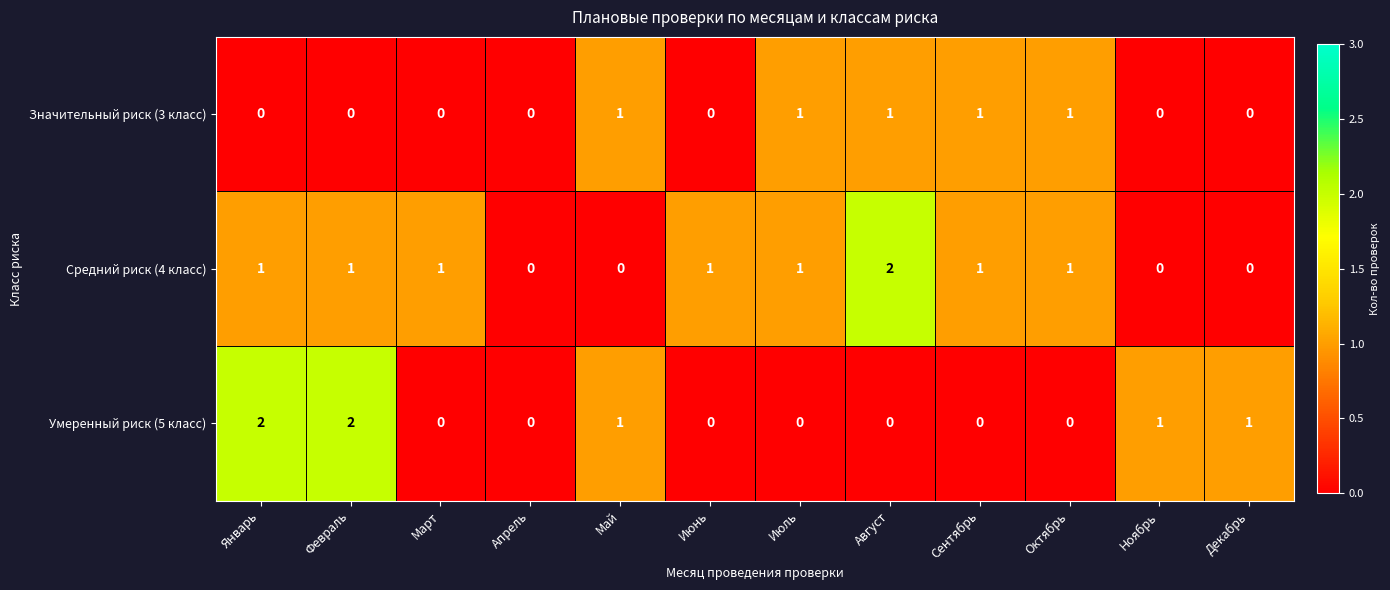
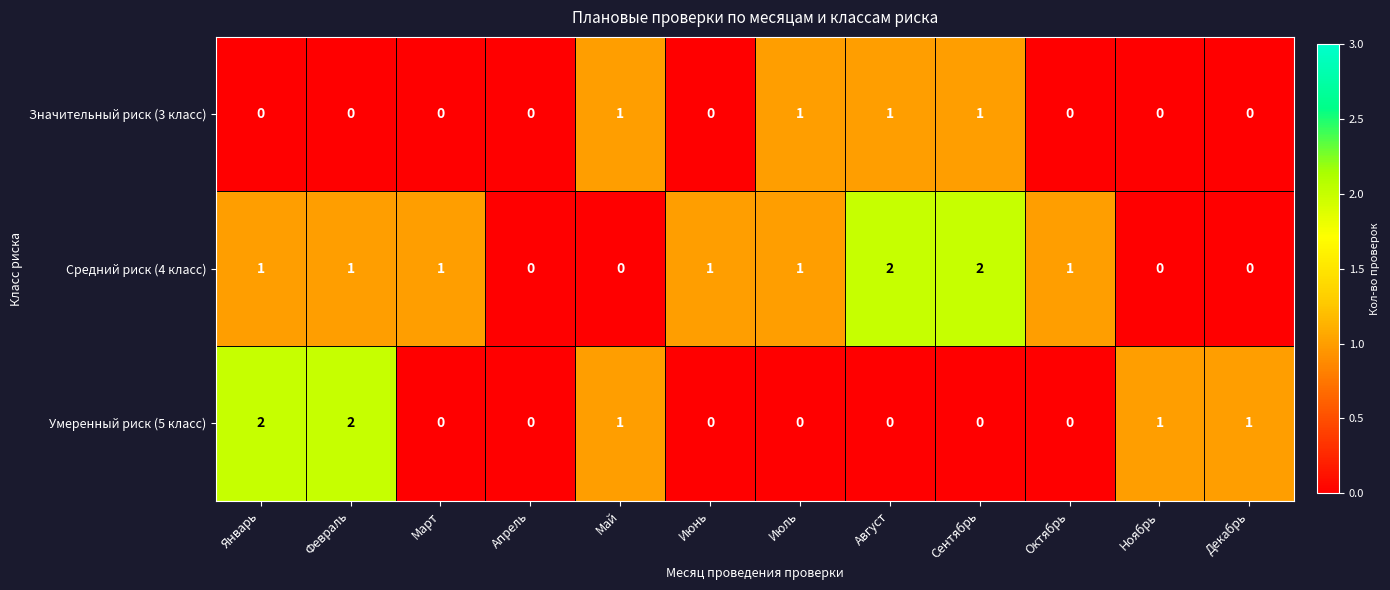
Значительный риск (3 класс), Октябрь: 1 -> 0
Средний риск (4 класс), Сентябрь: 1 -> 2
